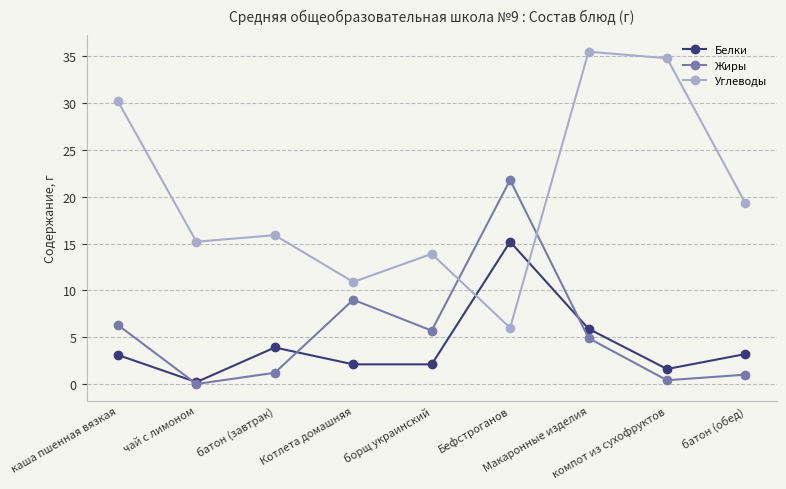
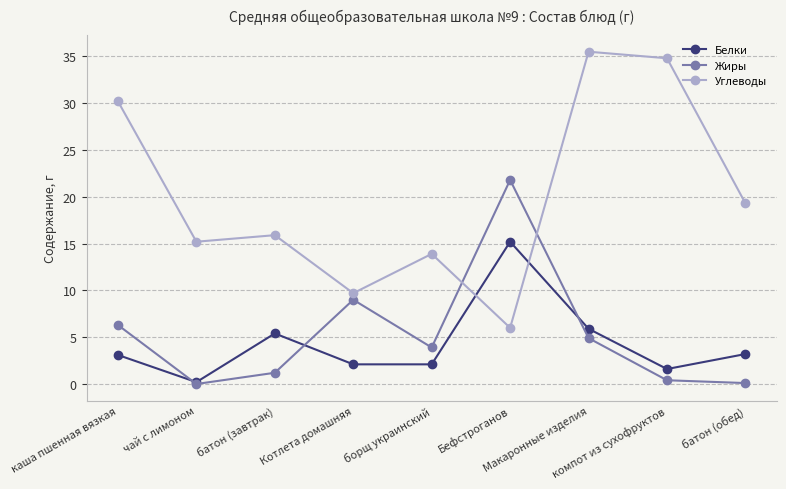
Белки, батон (завтрак): 4 -> 5
Углеводы, Котлета домашняя: 11 -> 10
Жиры, борщ украинский: 6 -> 4
Жиры, батон (обед): 1 -> 0
